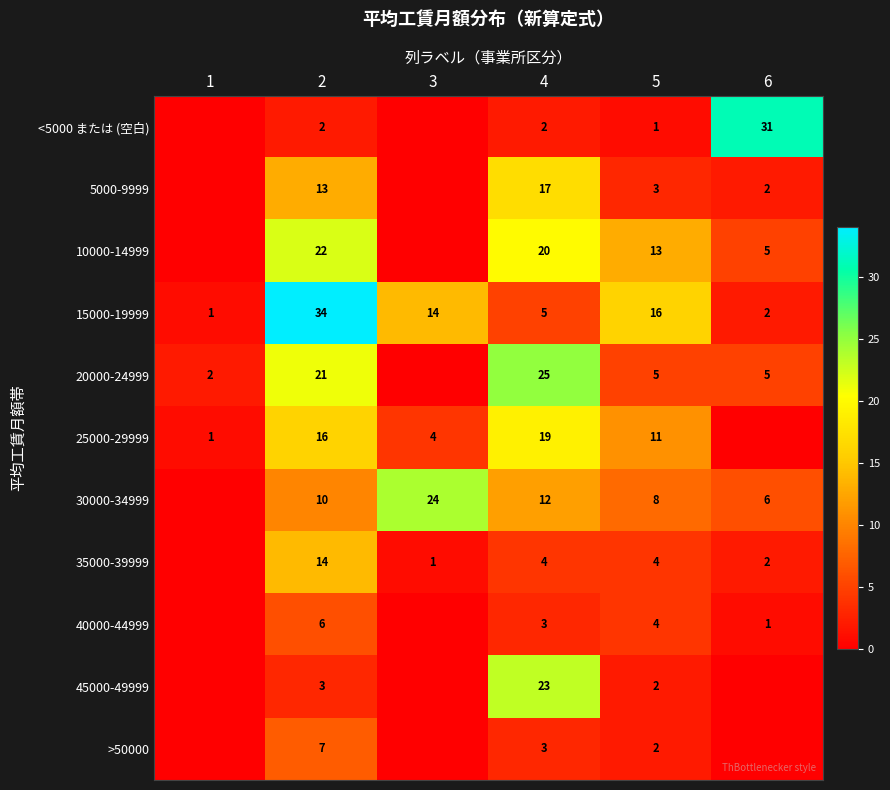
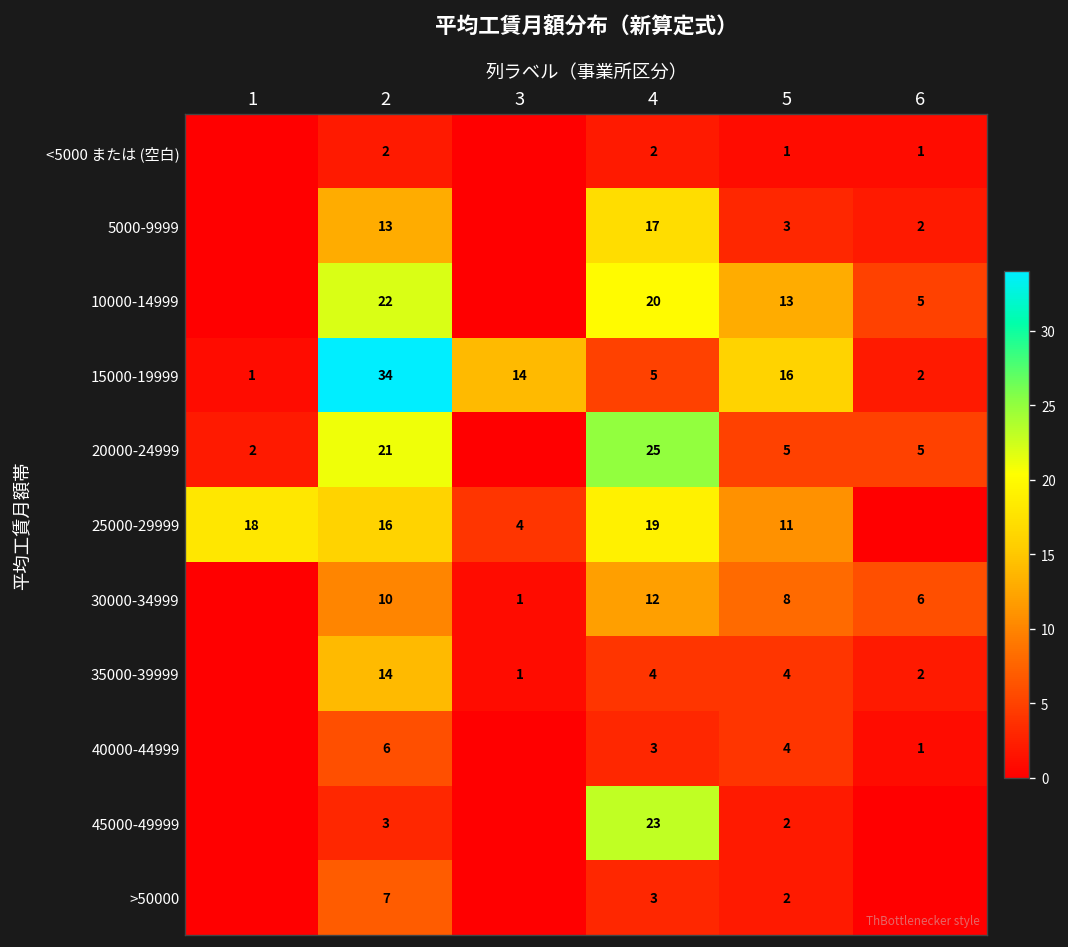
<5000 または (空白), 6: 31 -> 1
25000-29999, 1: 1 -> 18
30000-34999, 3: 24 -> 1
